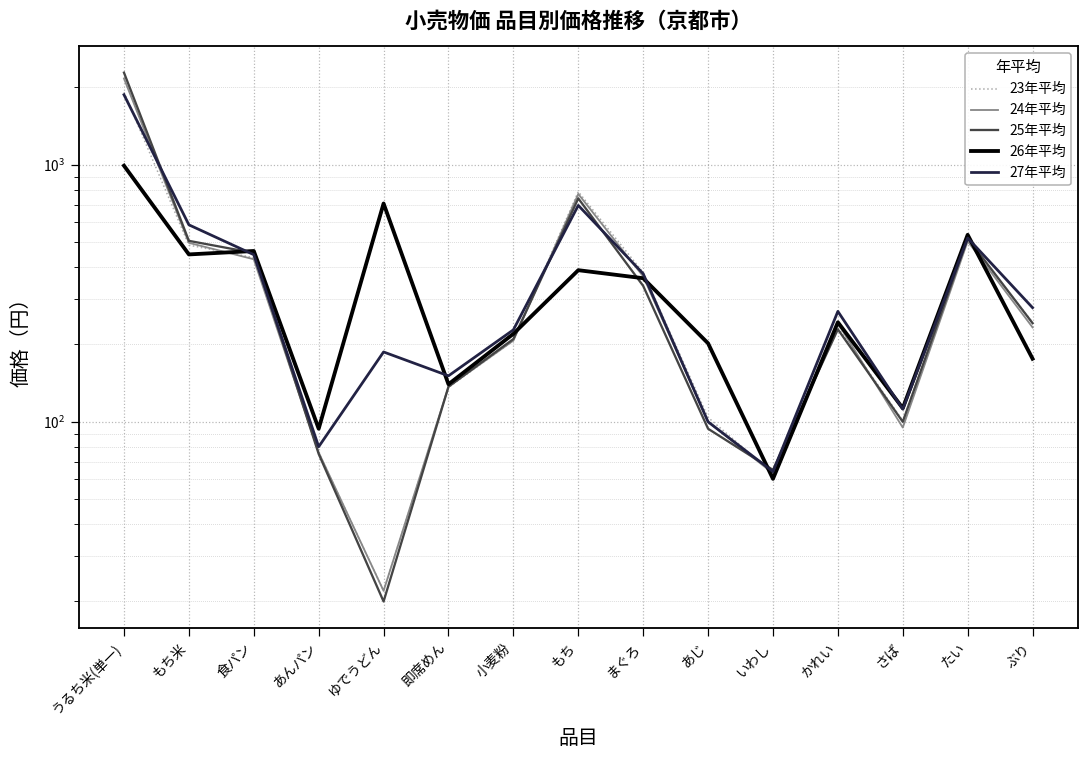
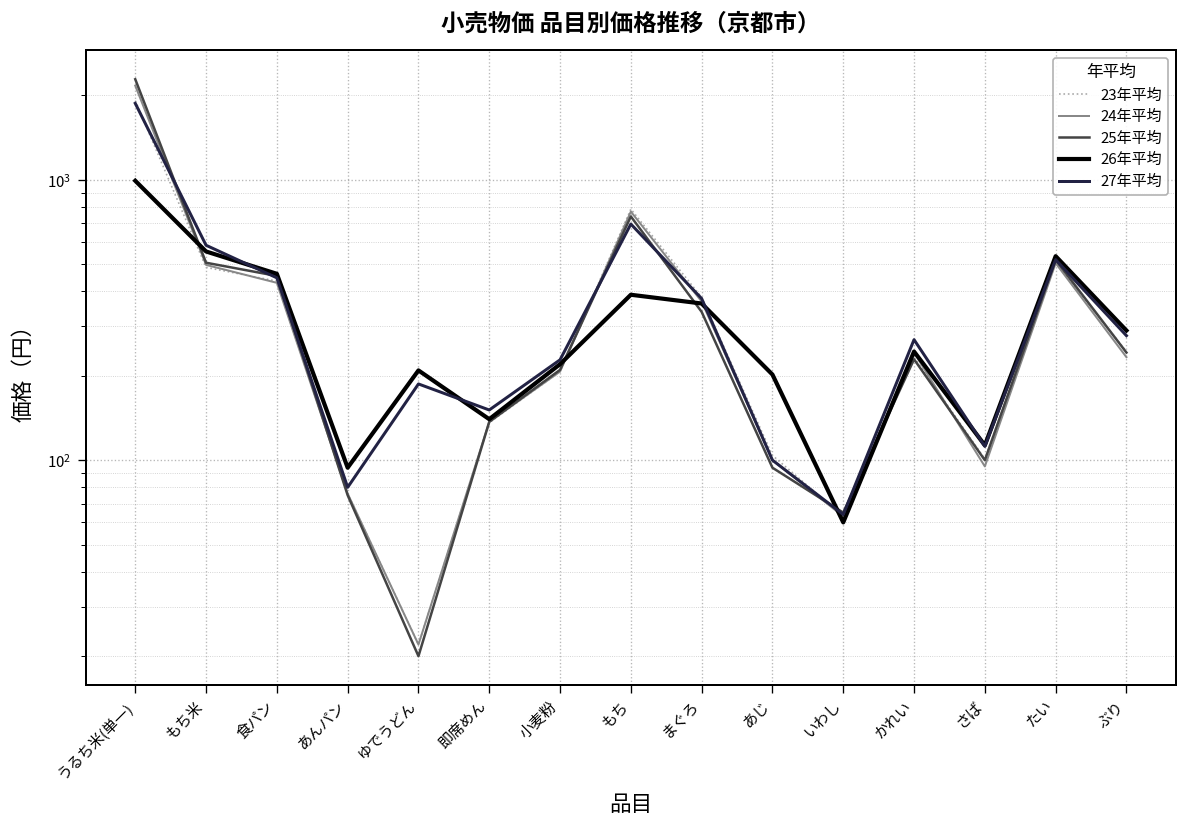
26年平均, もち米: 450 -> 560
26年平均, ゆでうどん: 710 -> 210
26年平均, ぶり: 180 -> 290
